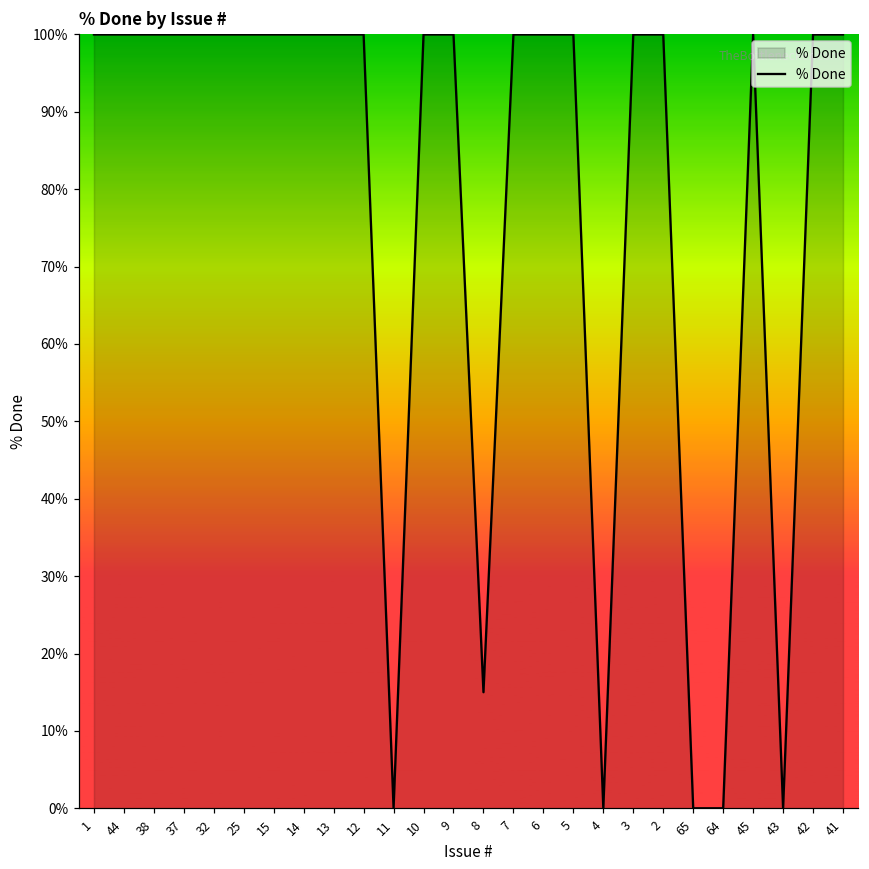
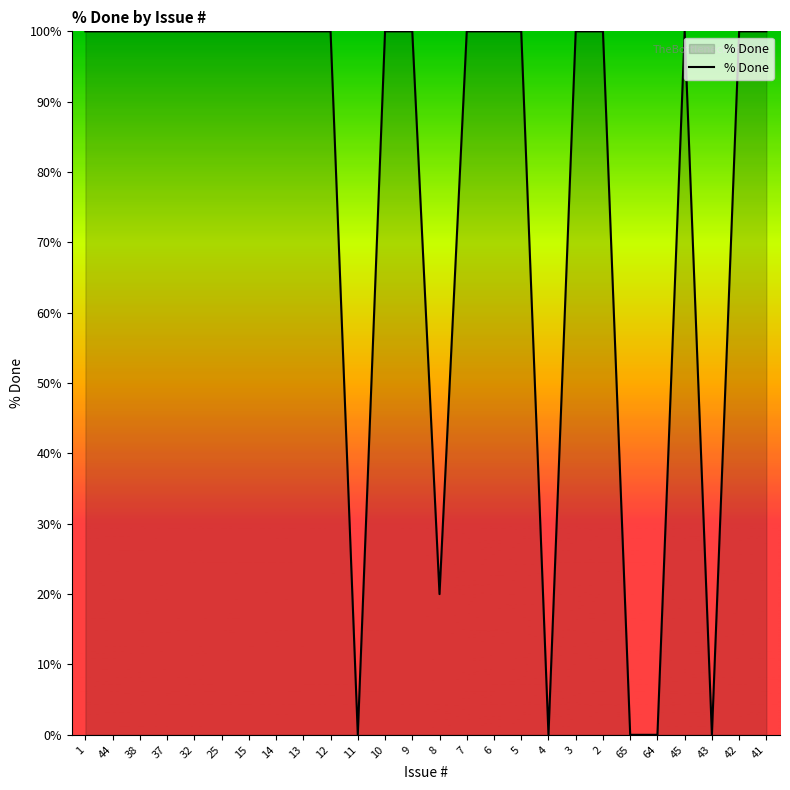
8: 15% -> 20%
